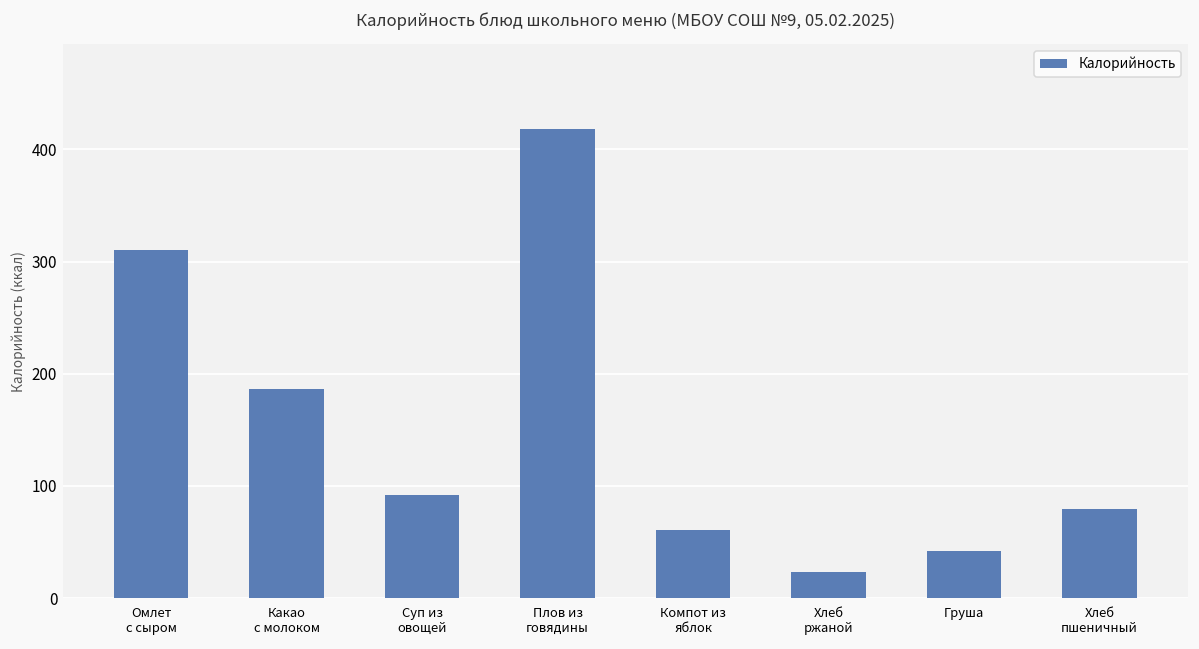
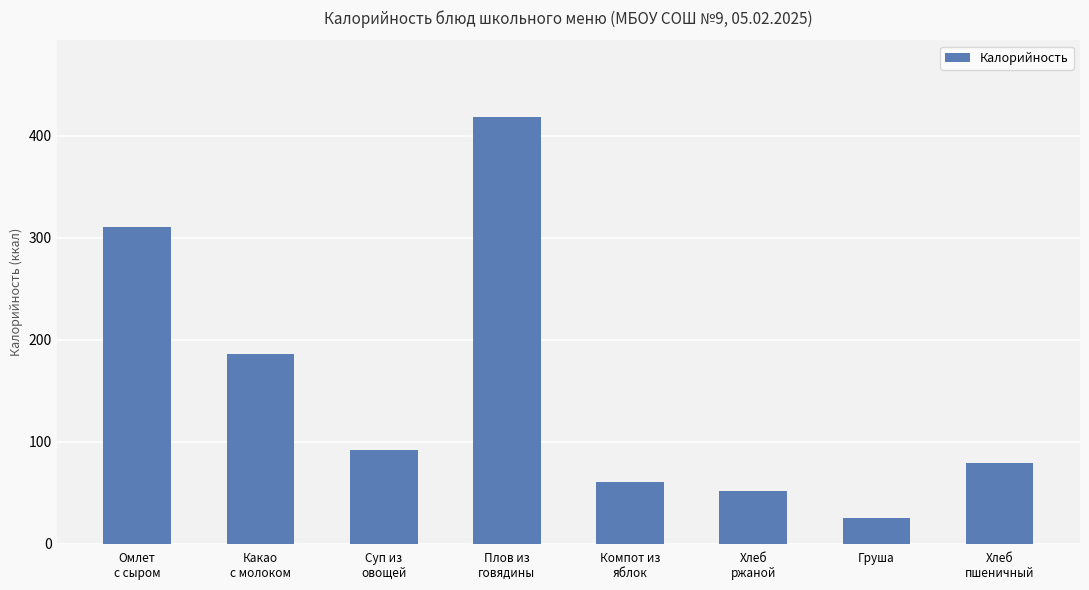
Хлеб ржаной: 23 -> 52
Груша: 42 -> 26
